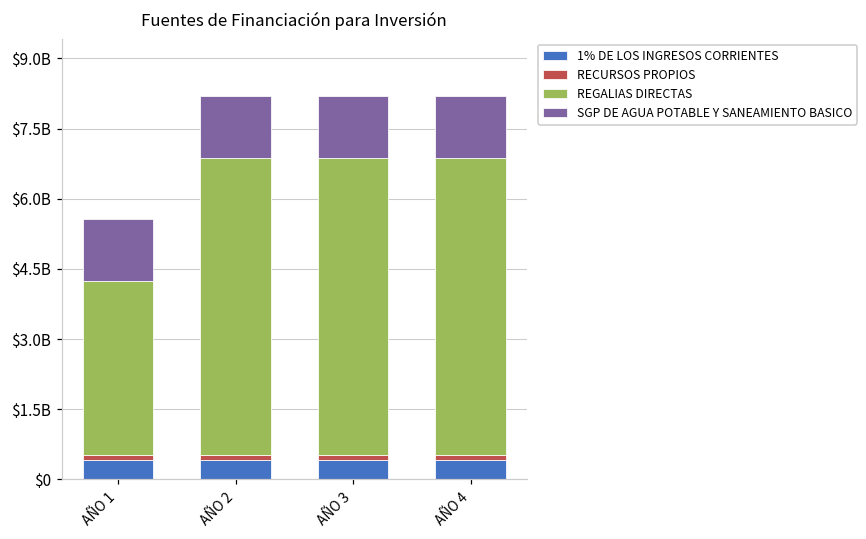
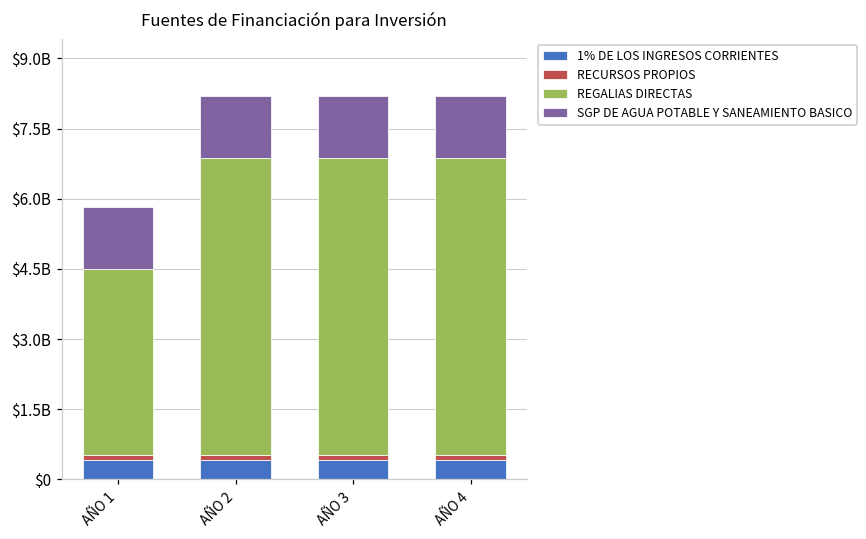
REGALIAS DIRECTAS, AÑO 1: $3700000000 -> $4000000000
